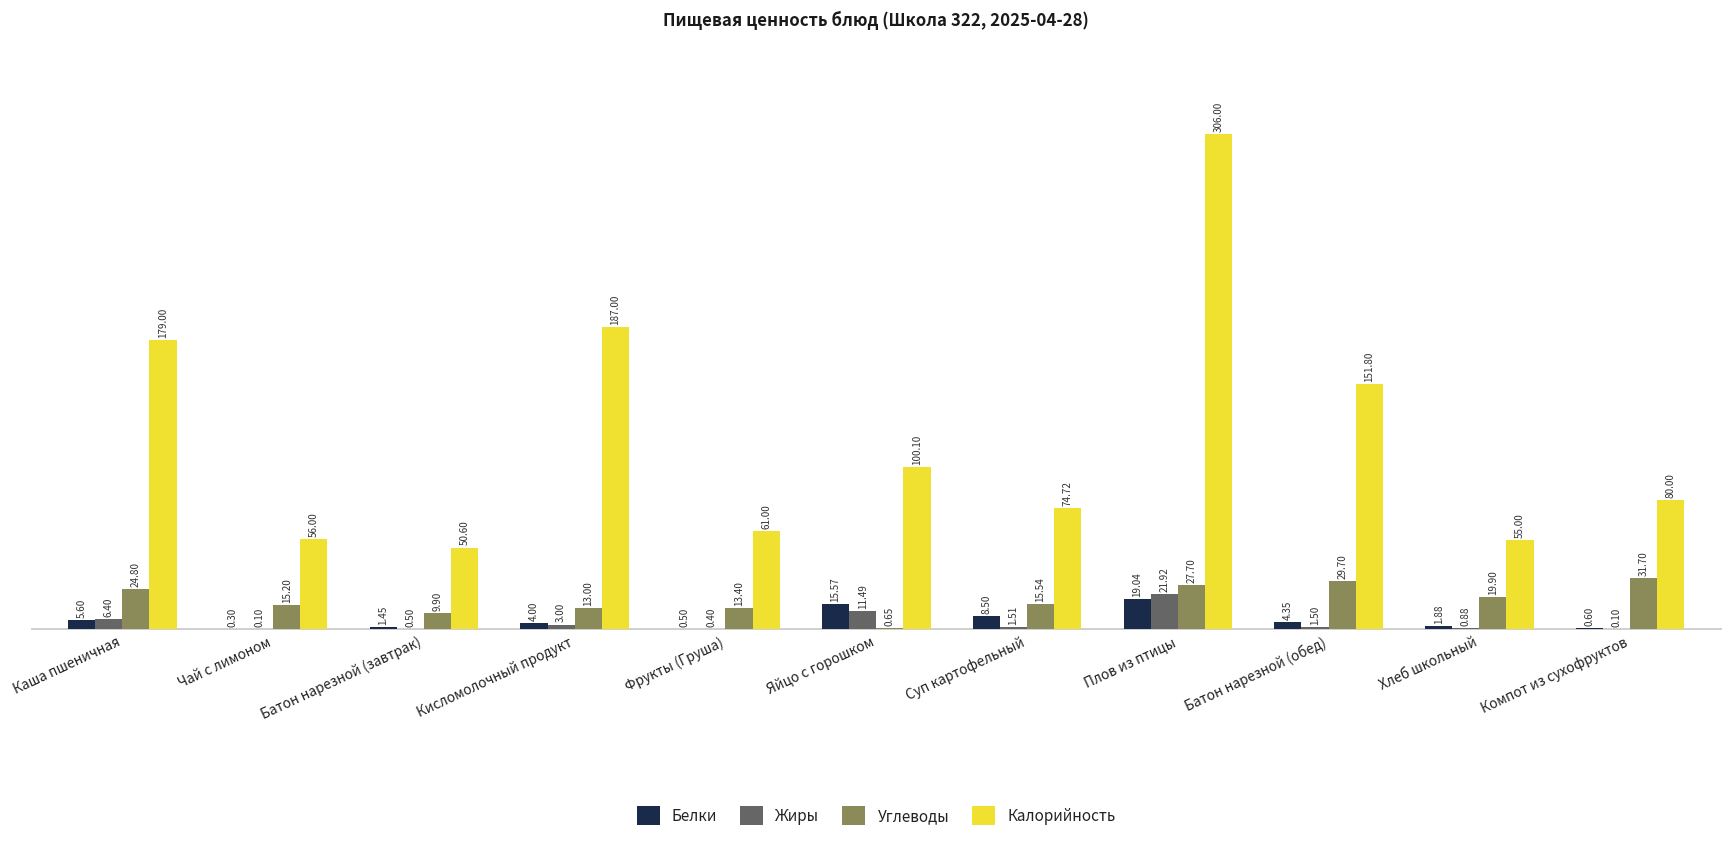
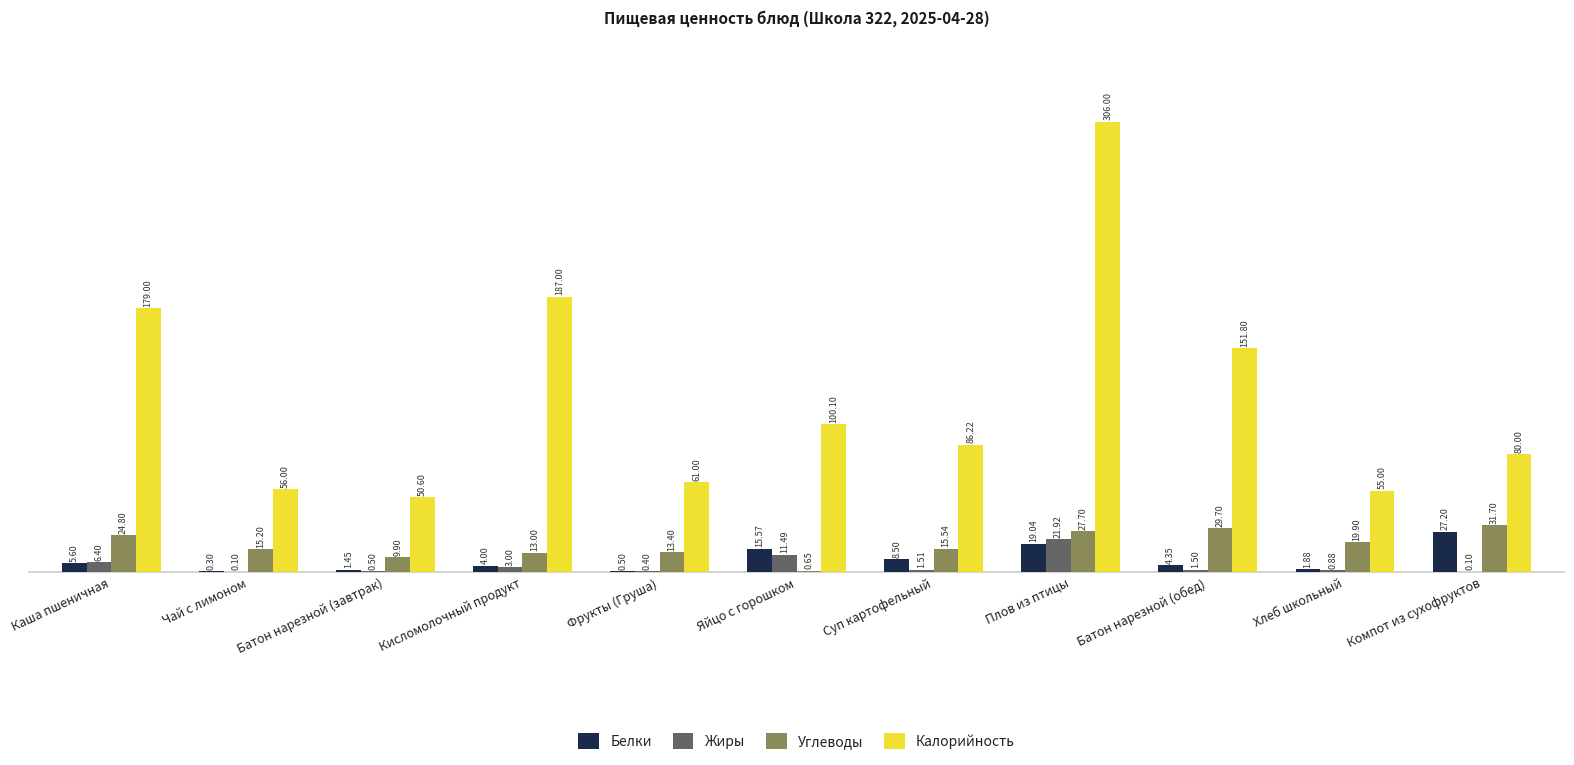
Калорийность, Суп картофельный: 74.72 -> 86.22
Белки, Компот из сухофруктов: 0.60 -> 27.20
